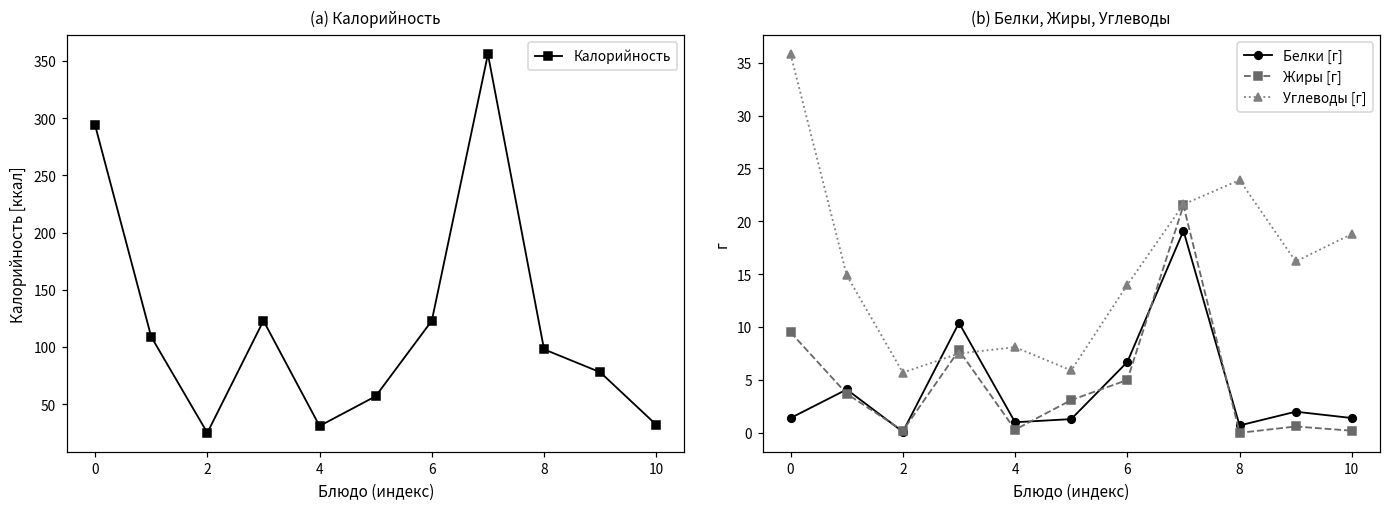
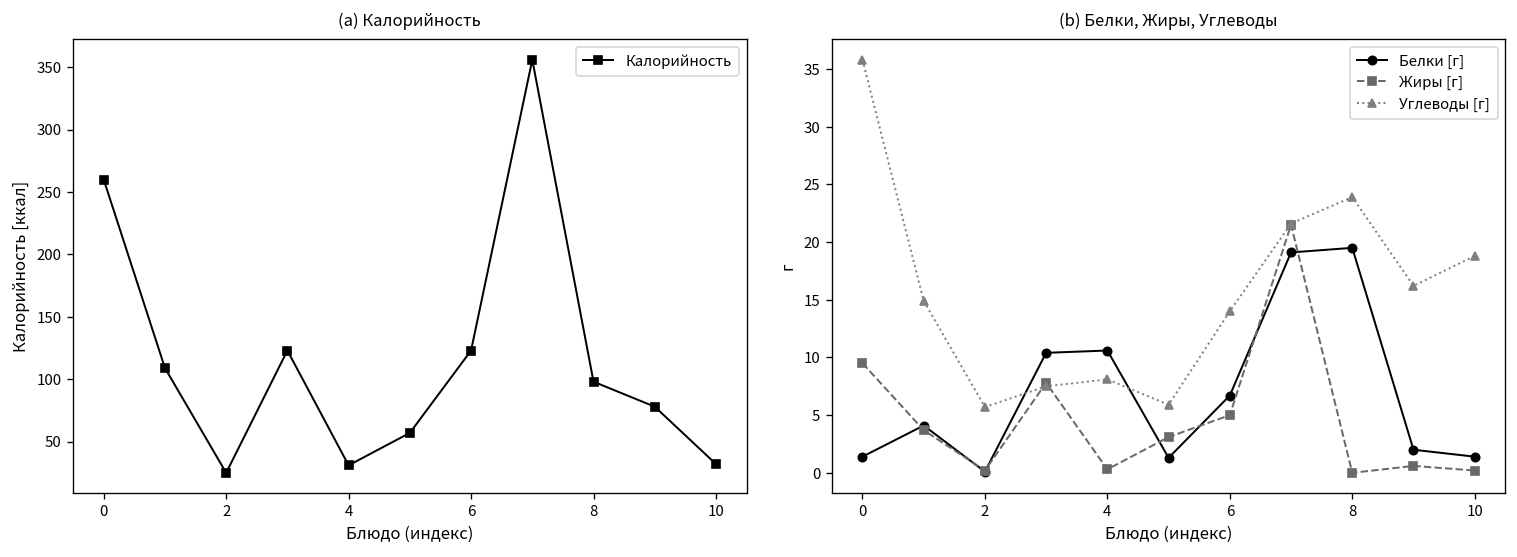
(a) Калорийность, 0: 294 -> 260
(b) Белки, Жиры, Углеводы, Белки [г], 4: 1 -> 11
(b) Белки, Жиры, Углеводы, Белки [г], 8: 1 -> 20
